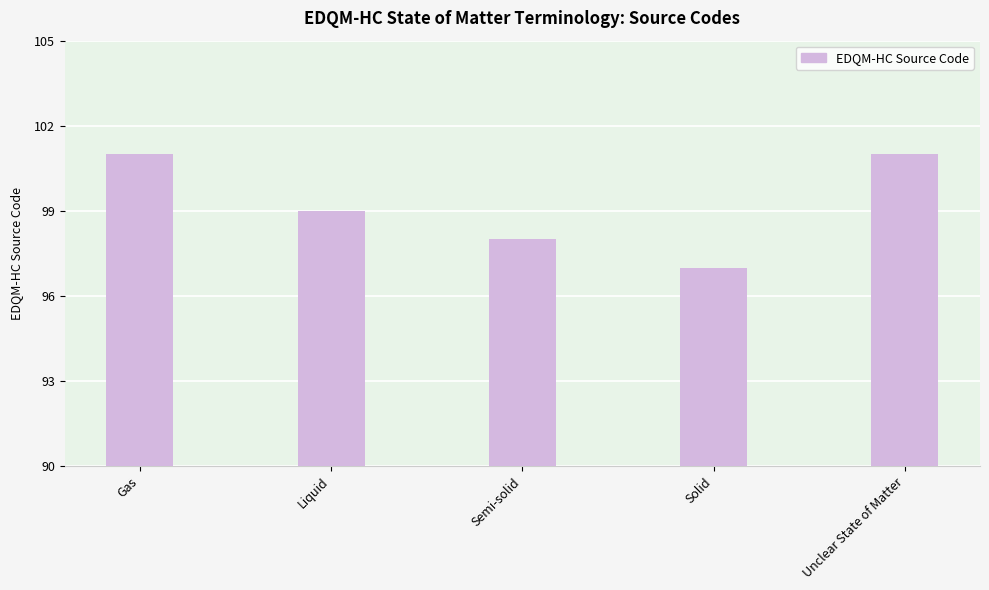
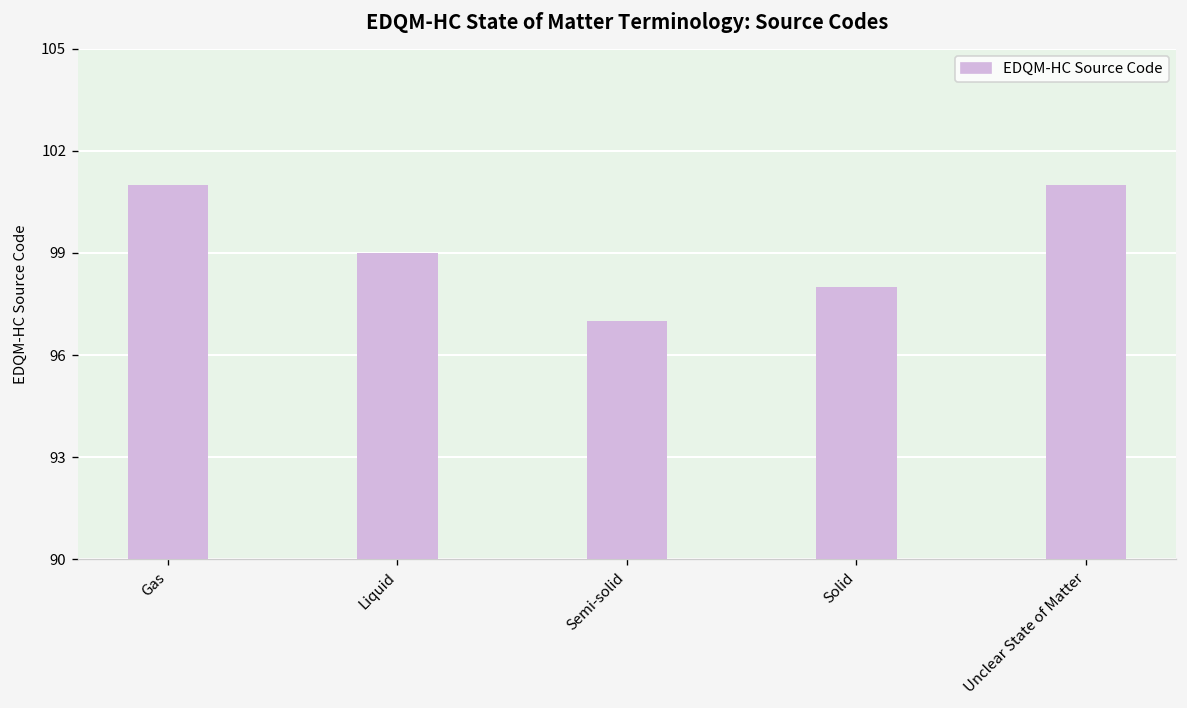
Semi-solid: 98 -> 97
Solid: 97 -> 98
